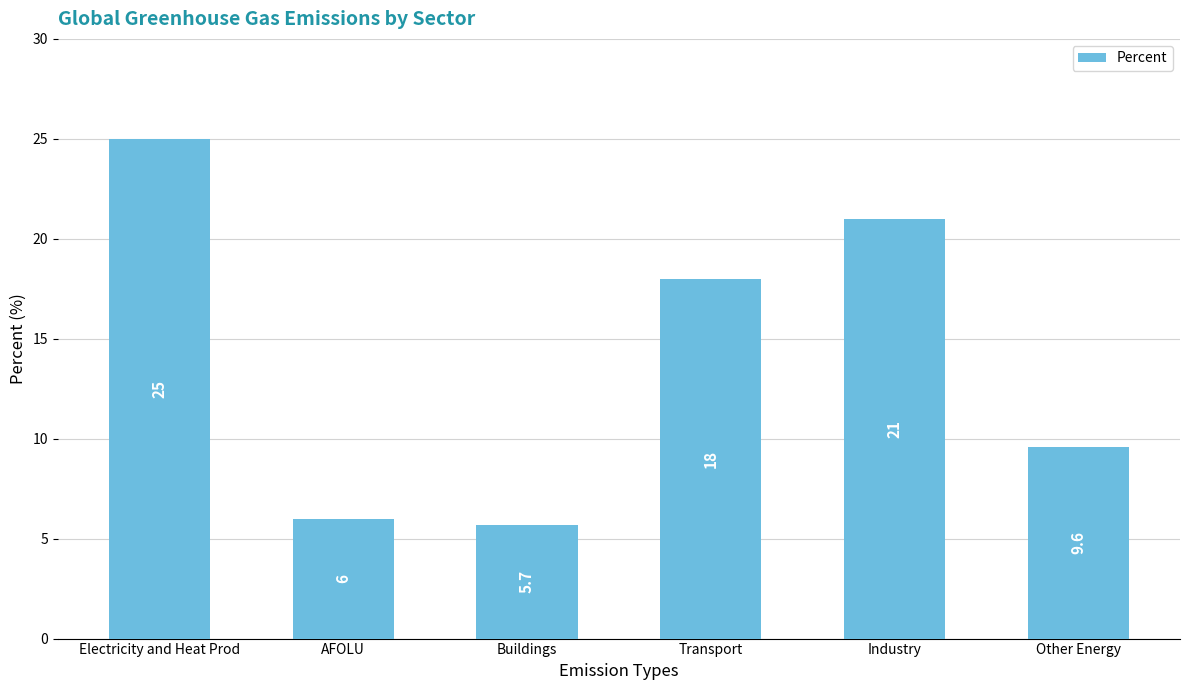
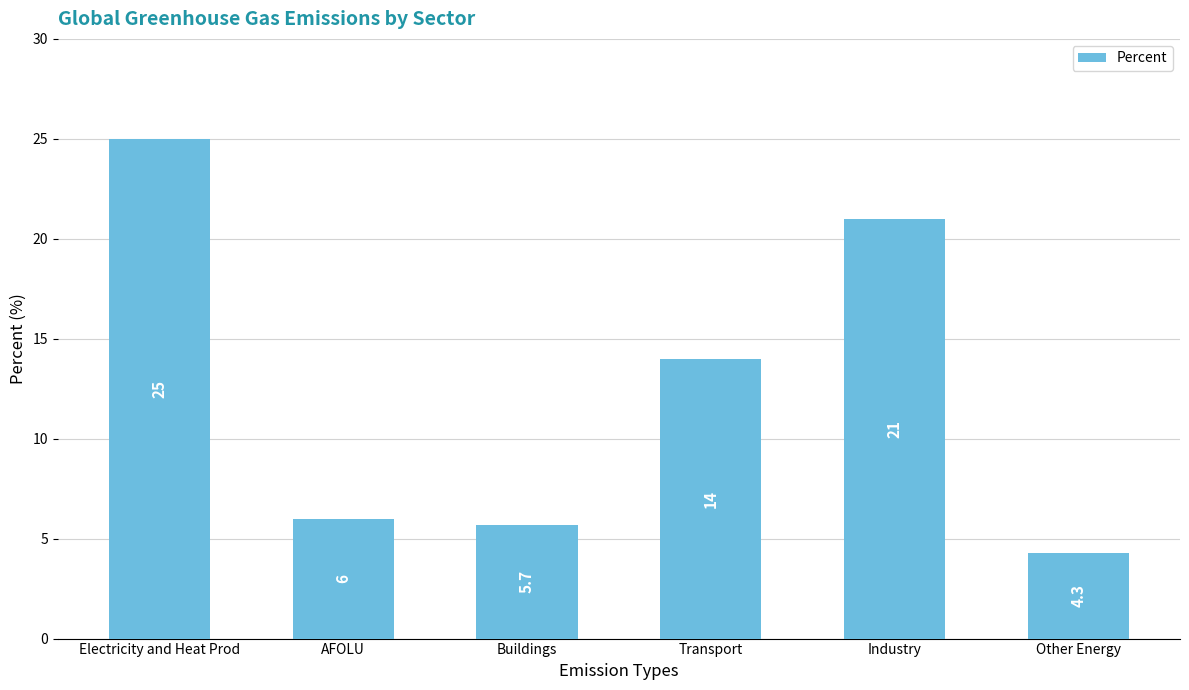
Transport: 18 -> 14
Other Energy: 9.6 -> 4.3
